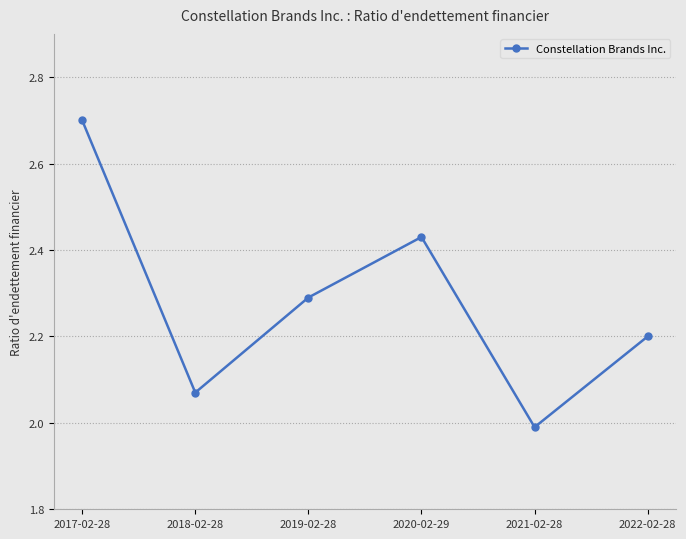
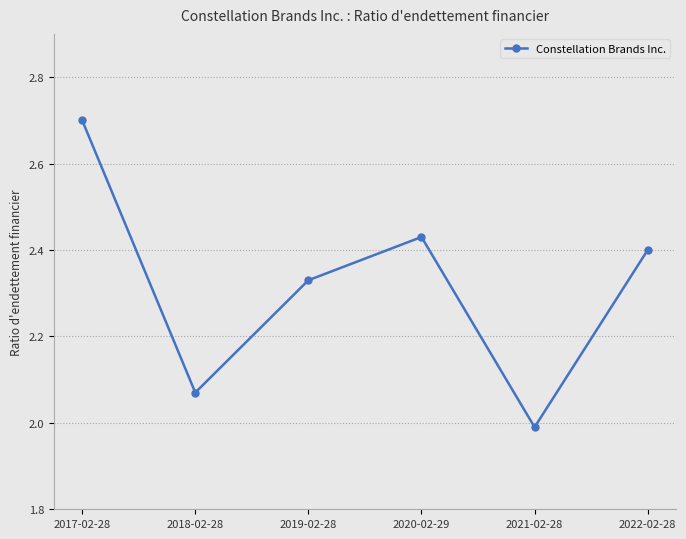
2019-02-28: 2.29 -> 2.33
2022-02-28: 2.2 -> 2.4
